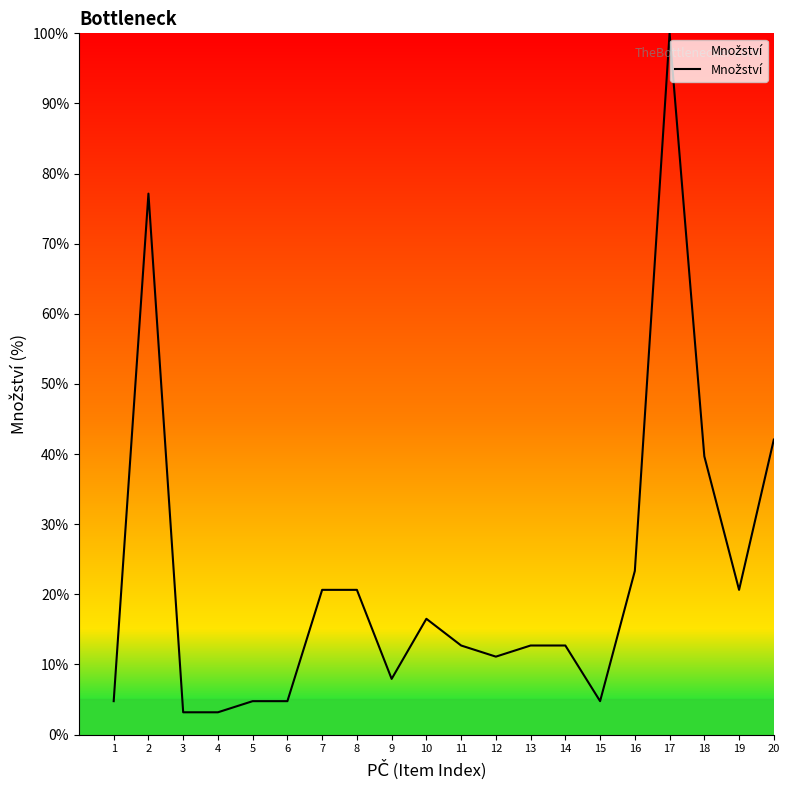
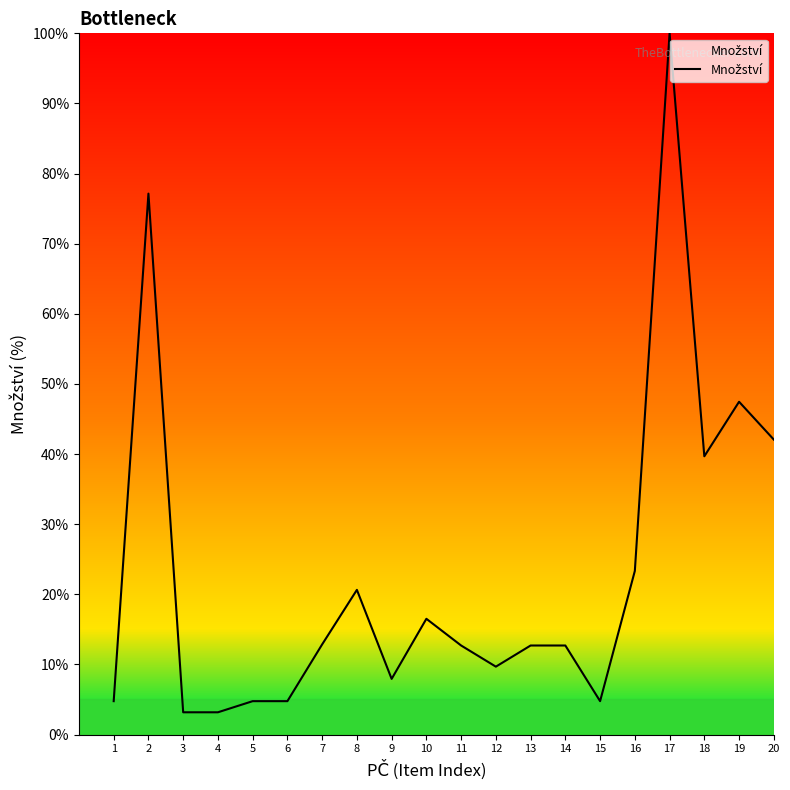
7: 21% -> 13%
12: 11% -> 10%
19: 21% -> 47%
